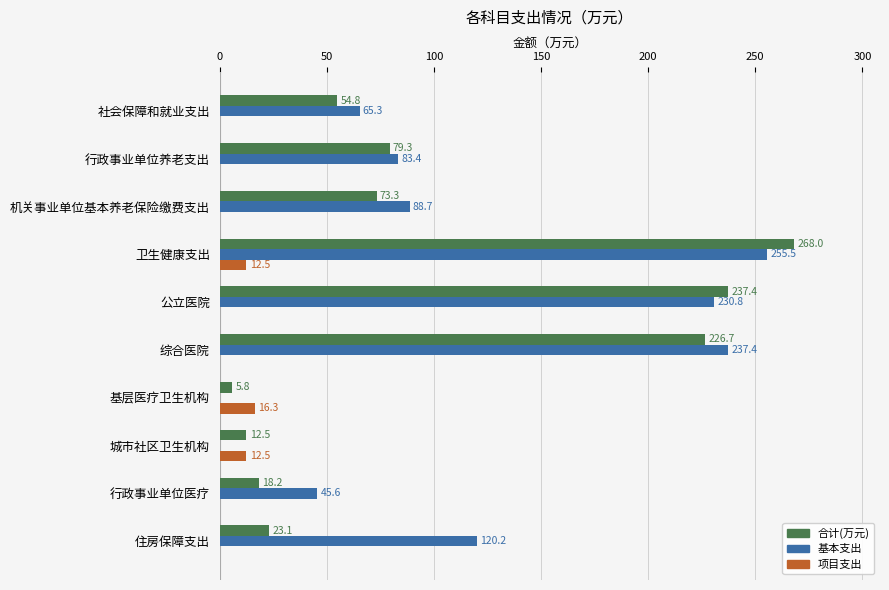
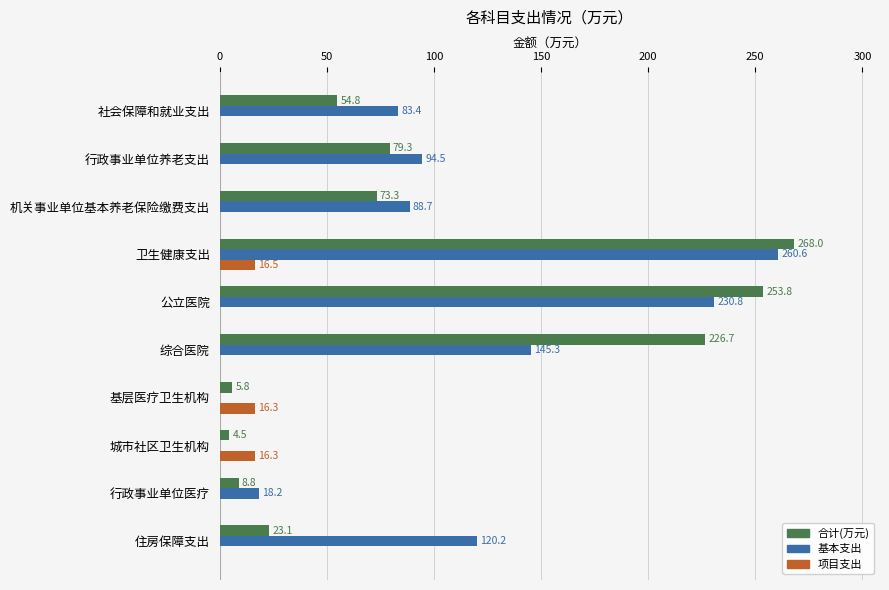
基本支出, 社会保障和就业支出: 65.3 -> 83.4
基本支出, 行政事业单位养老支出: 83.4 -> 94.5
基本支出, 卫生健康支出: 255.5 -> 260.6
项目支出, 卫生健康支出: 12.5 -> 16.5
合计(万元), 公立医院: 237.4 -> 253.8
基本支出, 综合医院: 237.4 -> 145.3
合计(万元), 城市社区卫生机构: 12.5 -> 4.5
项目支出, 城市社区卫生机构: 12.5 -> 16.3
合计(万元), 行政事业单位医疗: 18.2 -> 8.8
基本支出, 行政事业单位医疗: 45.6 -> 18.2
